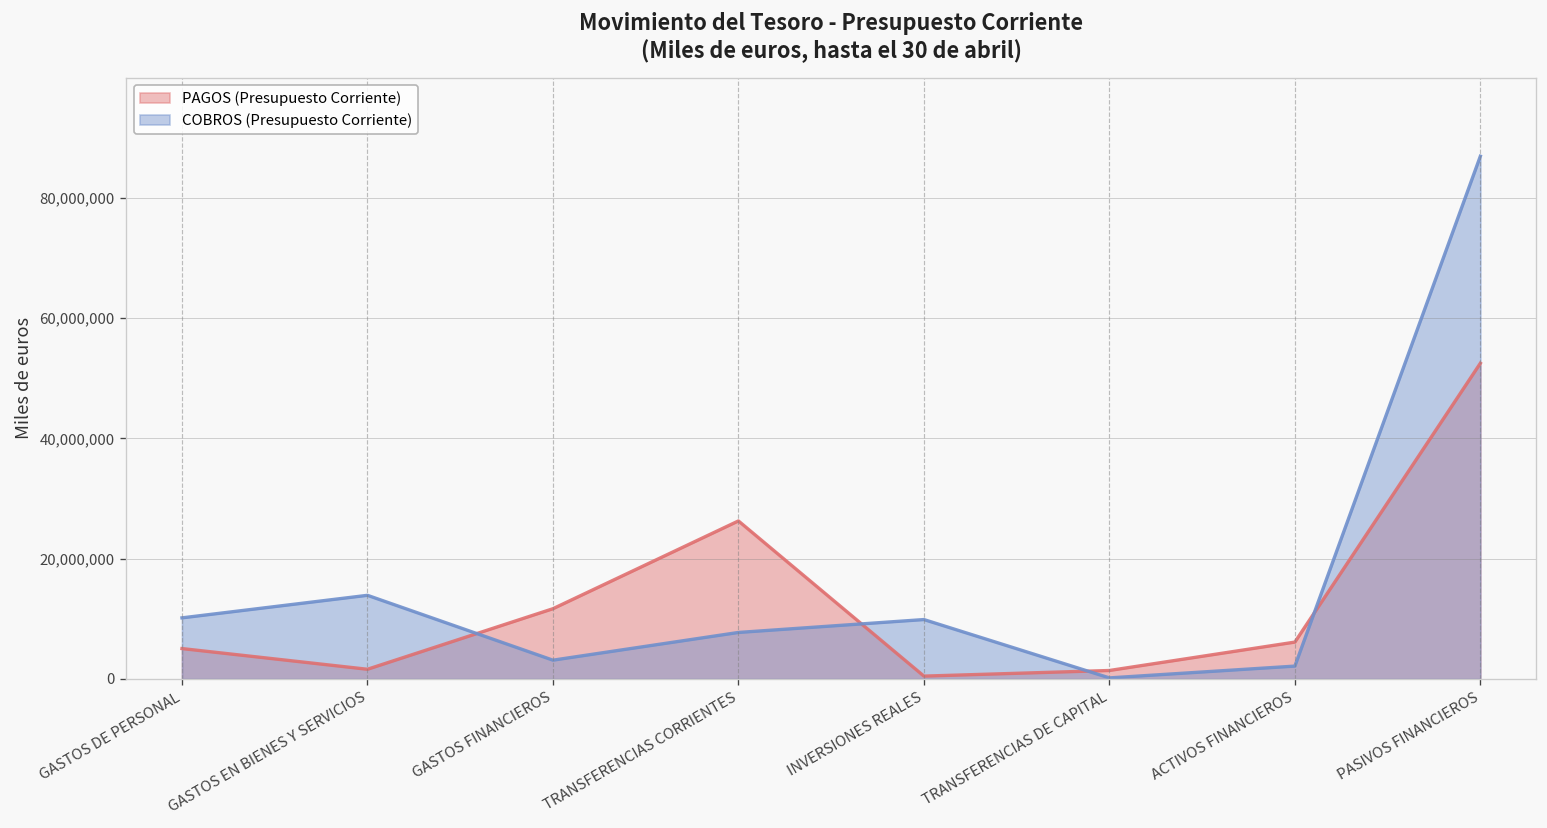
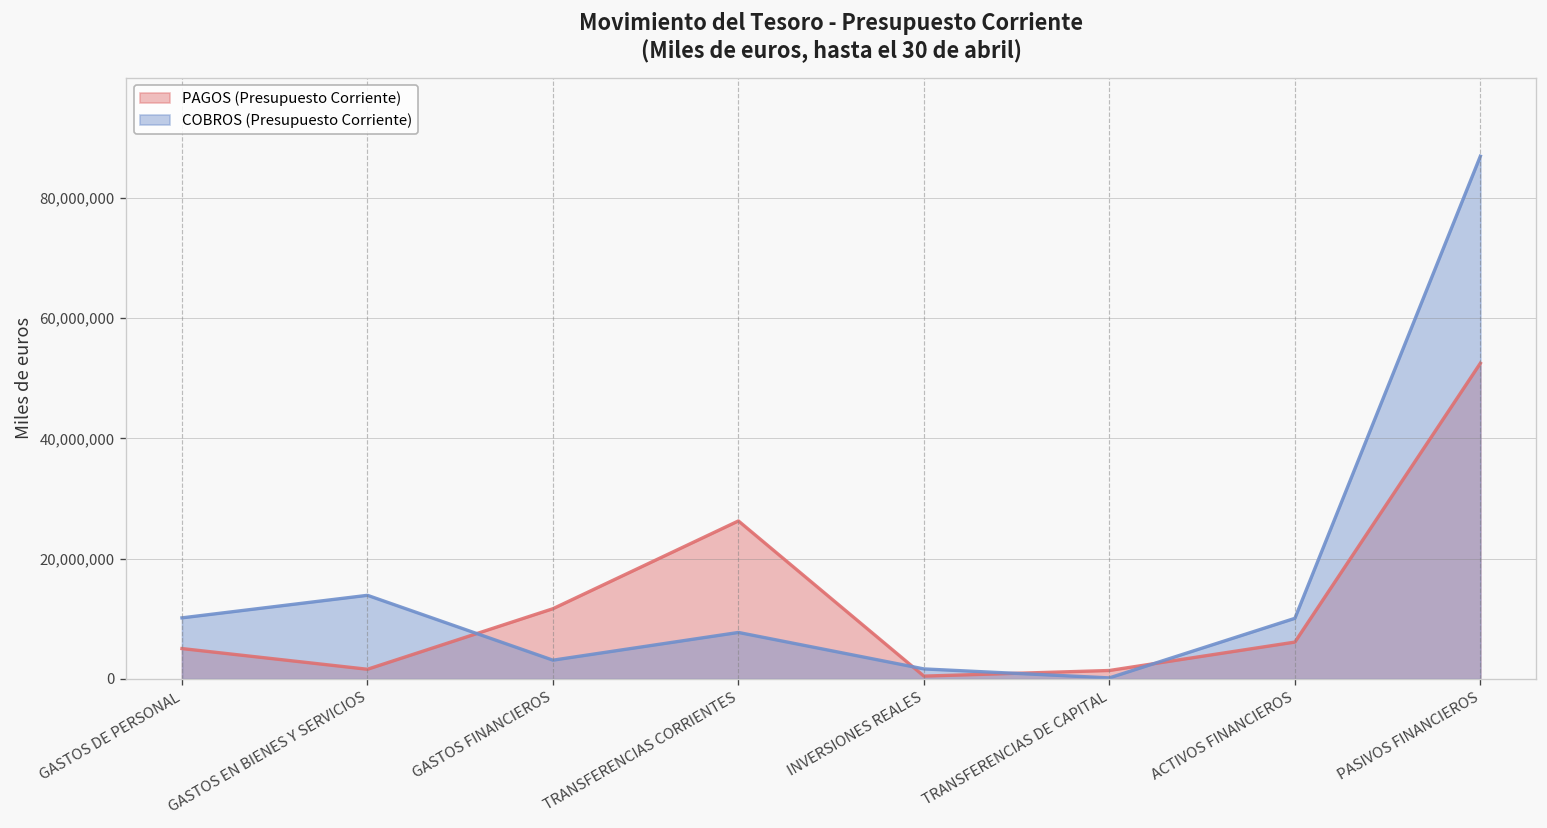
COBROS (Presupuesto Corriente), INVERSIONES REALES: 10,000,000 -> 2,000,000
COBROS (Presupuesto Corriente), ACTIVOS FINANCIEROS: 2,000,000 -> 10,000,000
